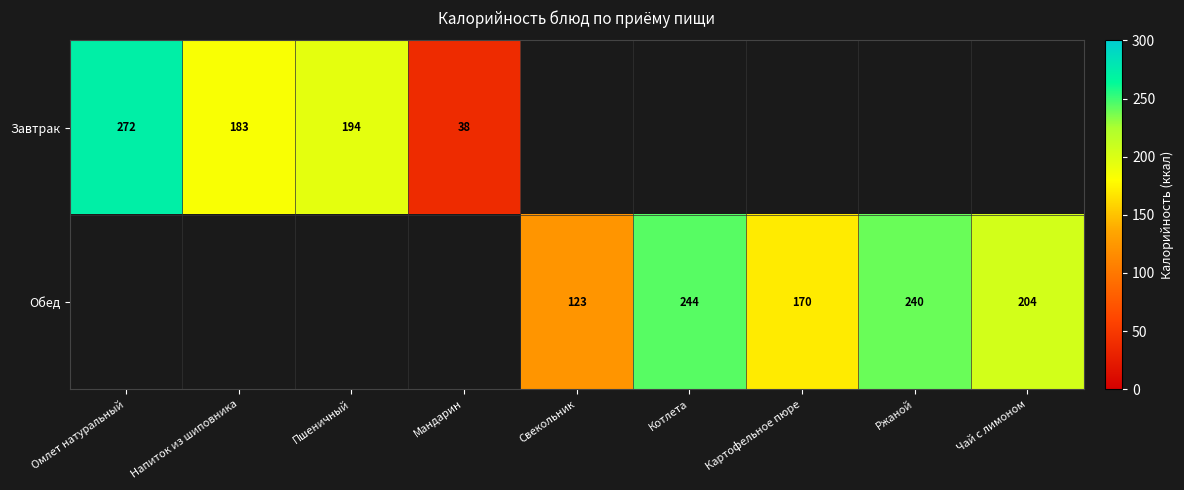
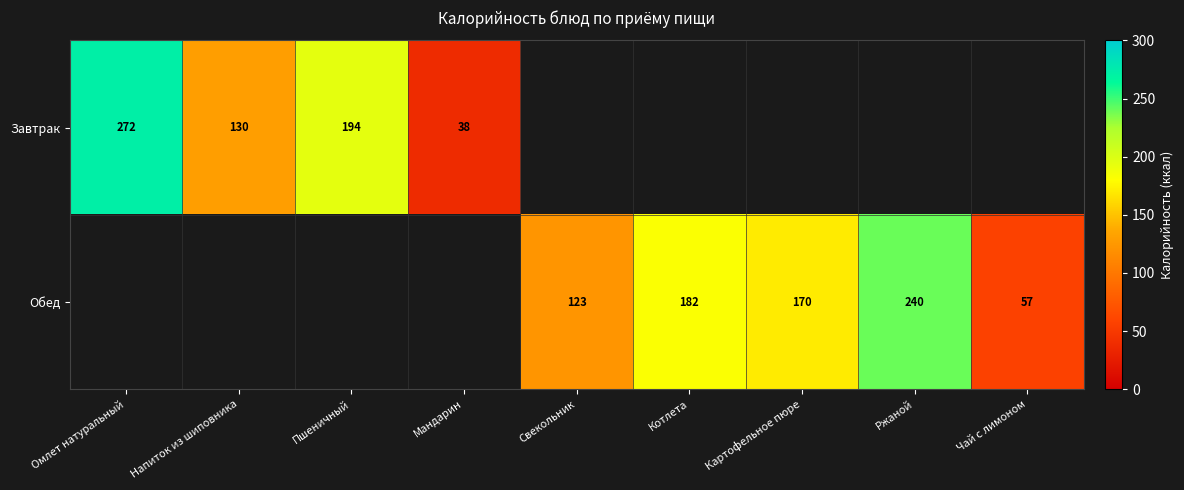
Завтрак, Напиток из шиповника: 183 -> 130
Обед, Котлета: 244 -> 182
Обед, Чай с лимоном: 204 -> 57
